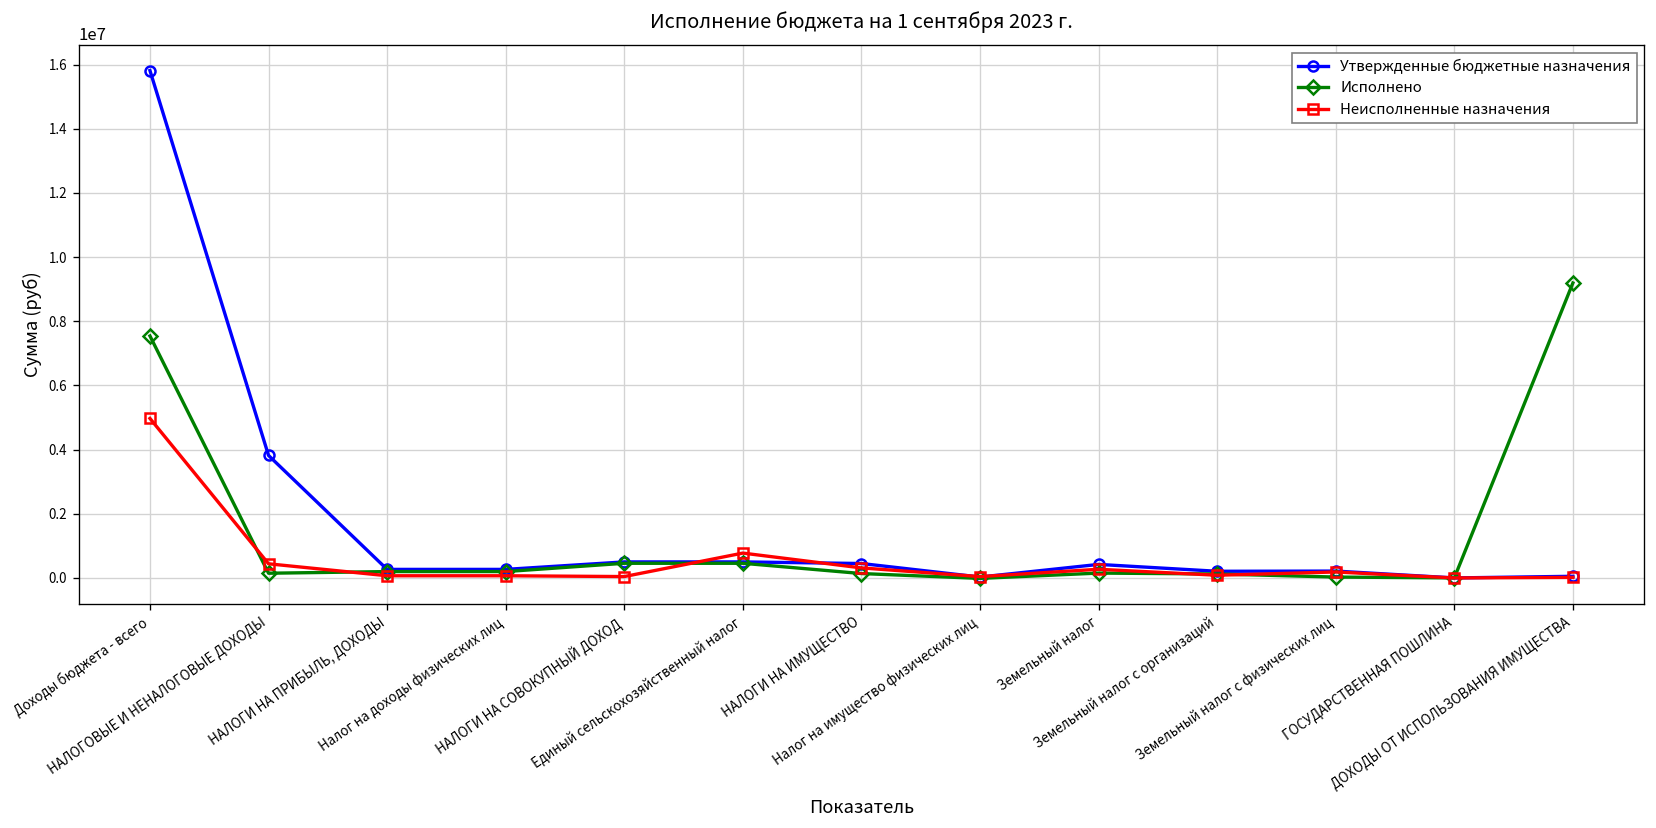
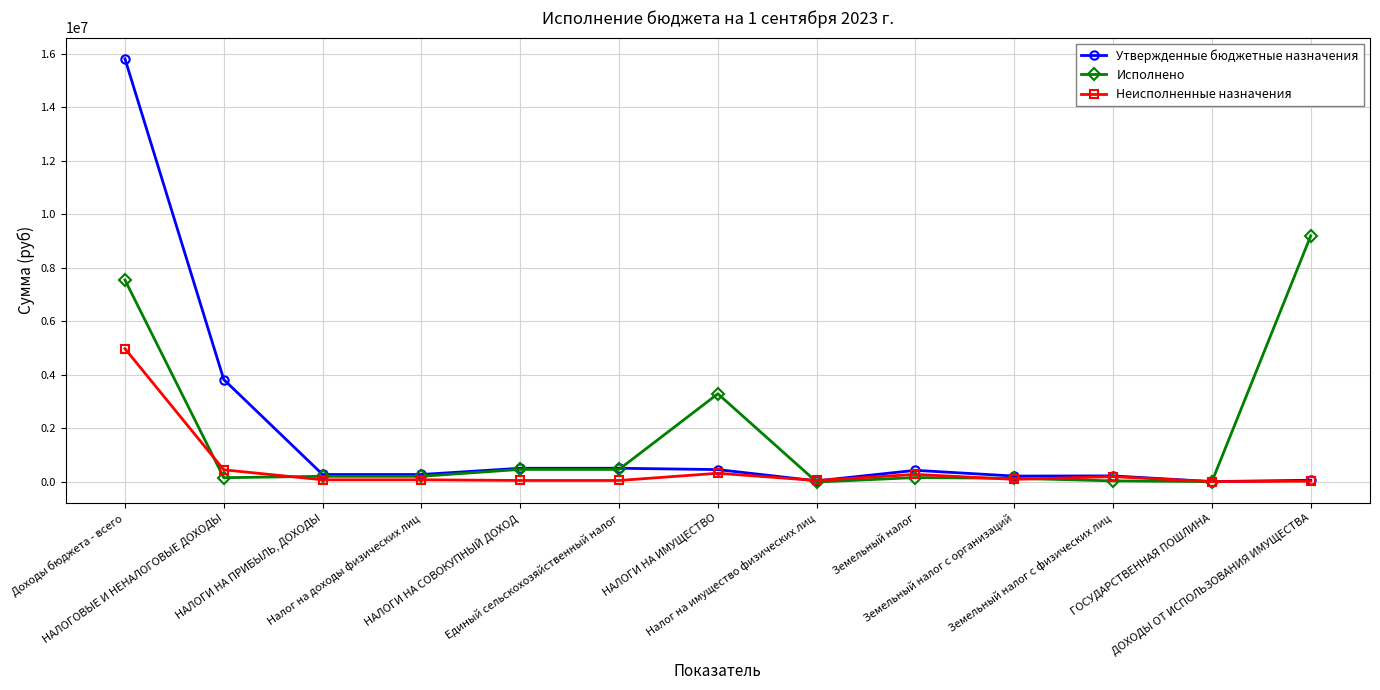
Неисполненные назначения, Единый сельскохозяйственный налог: 800000 -> 0
Исполнено, НАЛОГИ НА ИМУЩЕСТВО: 100000 -> 3300000
